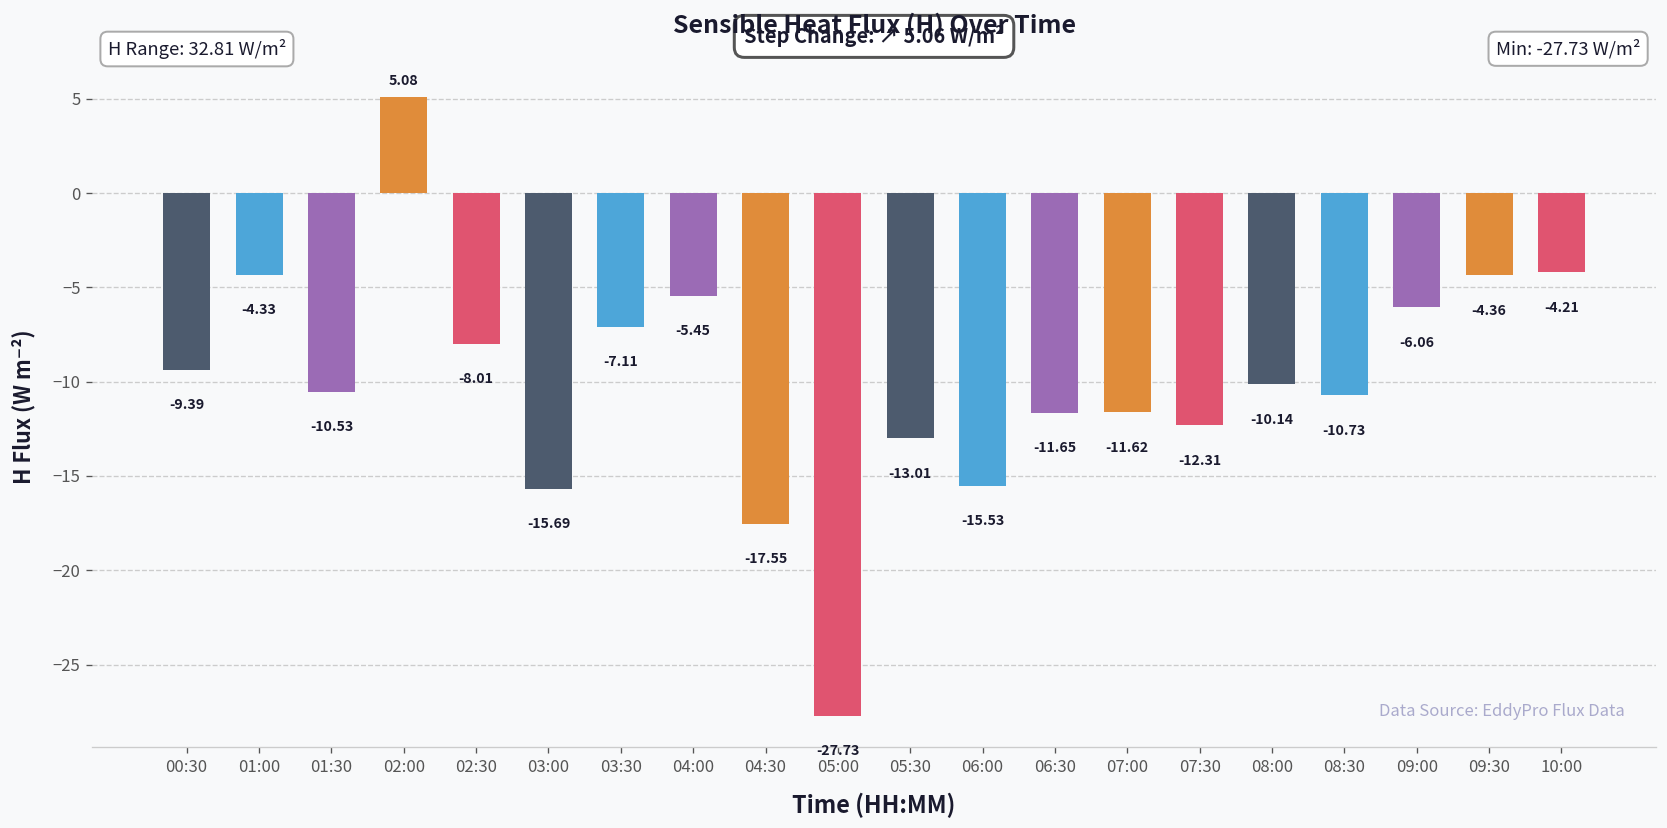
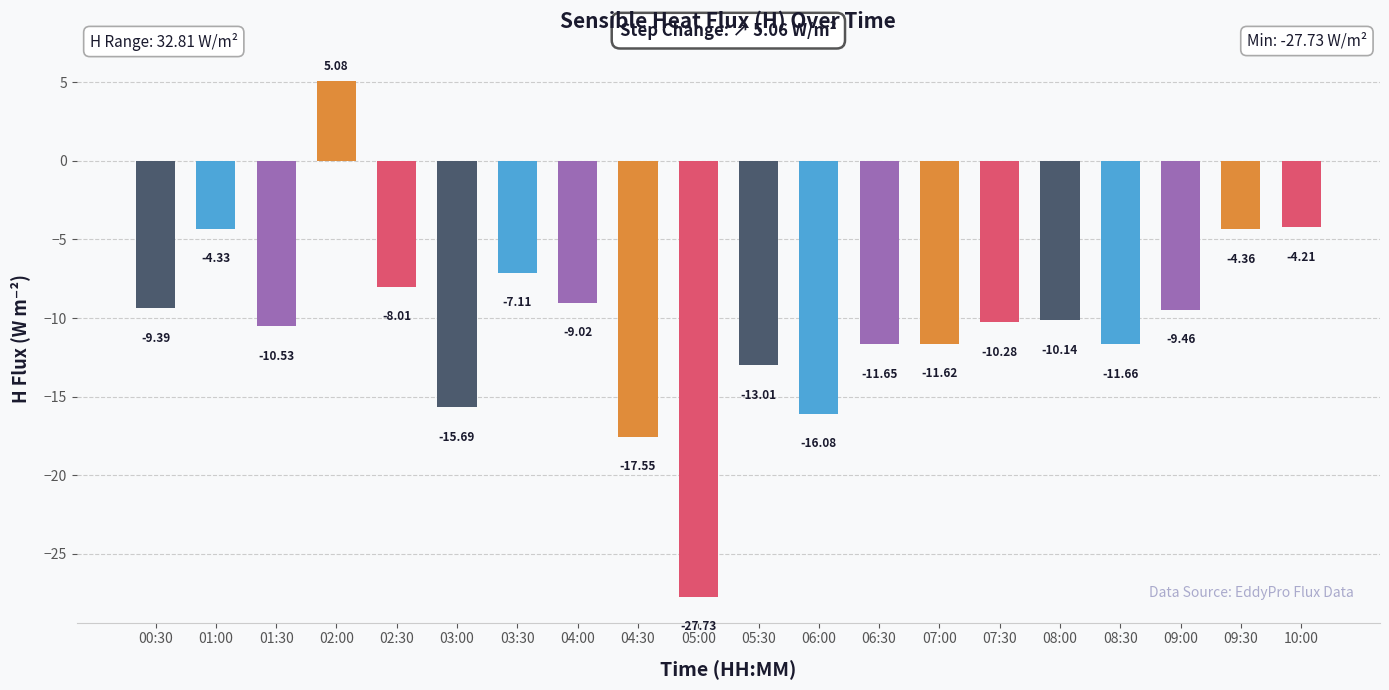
04:00: -5.45 -> -9.02
06:00: -15.53 -> -16.08
07:30: -12.31 -> -10.28
08:30: -10.73 -> -11.66
09:00: -6.06 -> -9.46
